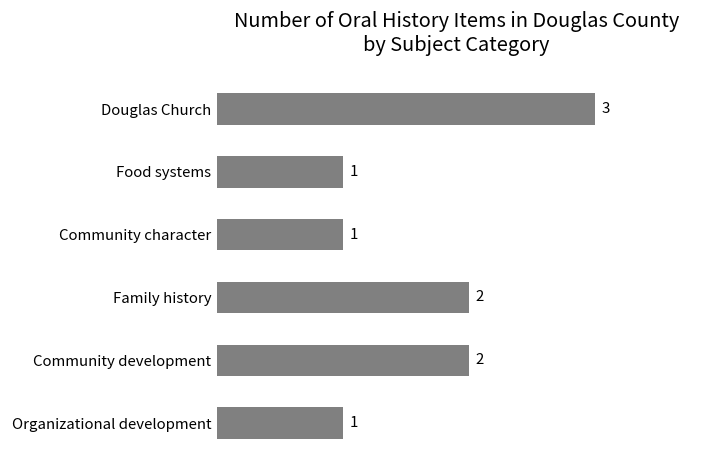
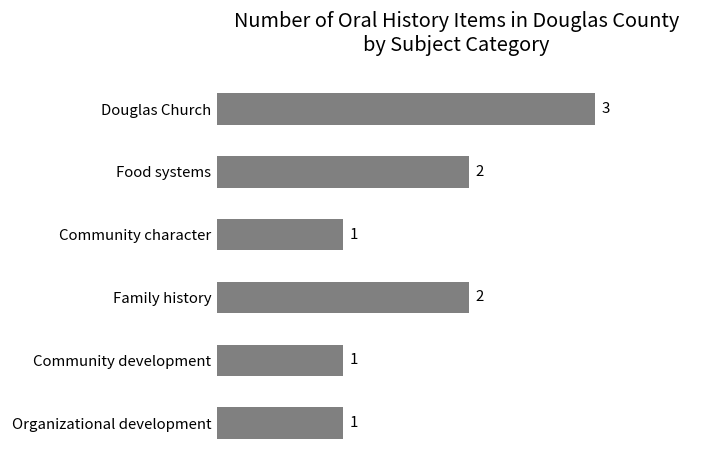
Food systems: 1 -> 2
Community development: 2 -> 1
